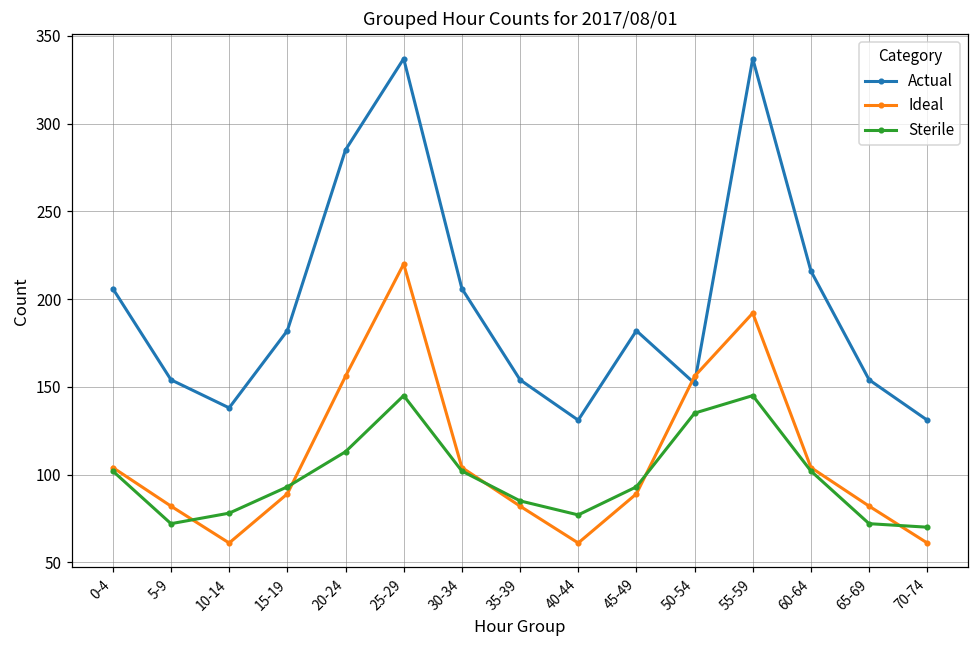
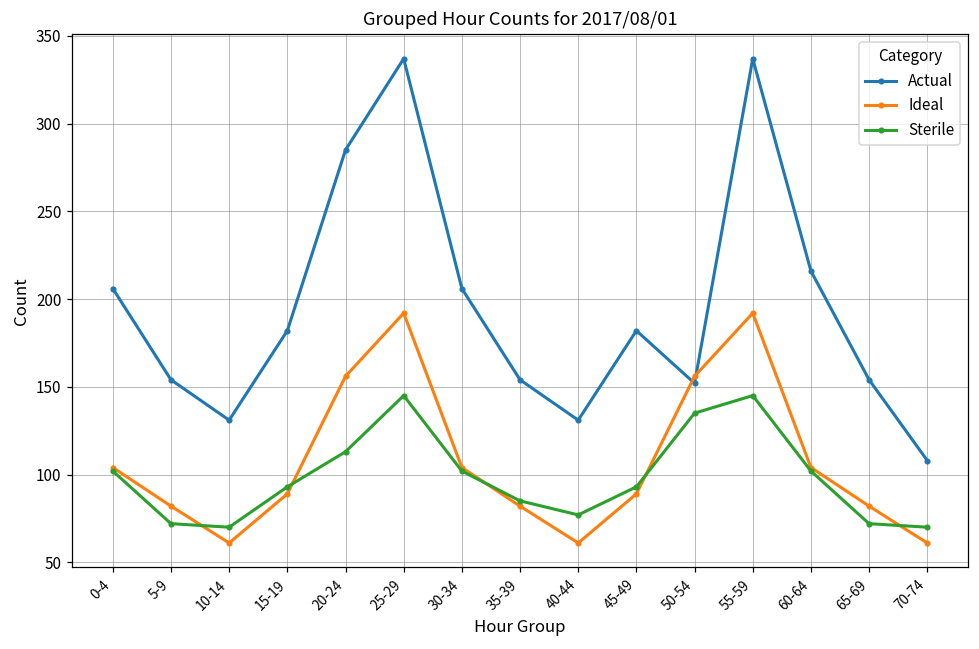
Actual, 10-14: 138 -> 131
Sterile, 10-14: 78 -> 70
Ideal, 25-29: 220 -> 192
Actual, 70-74: 131 -> 108
